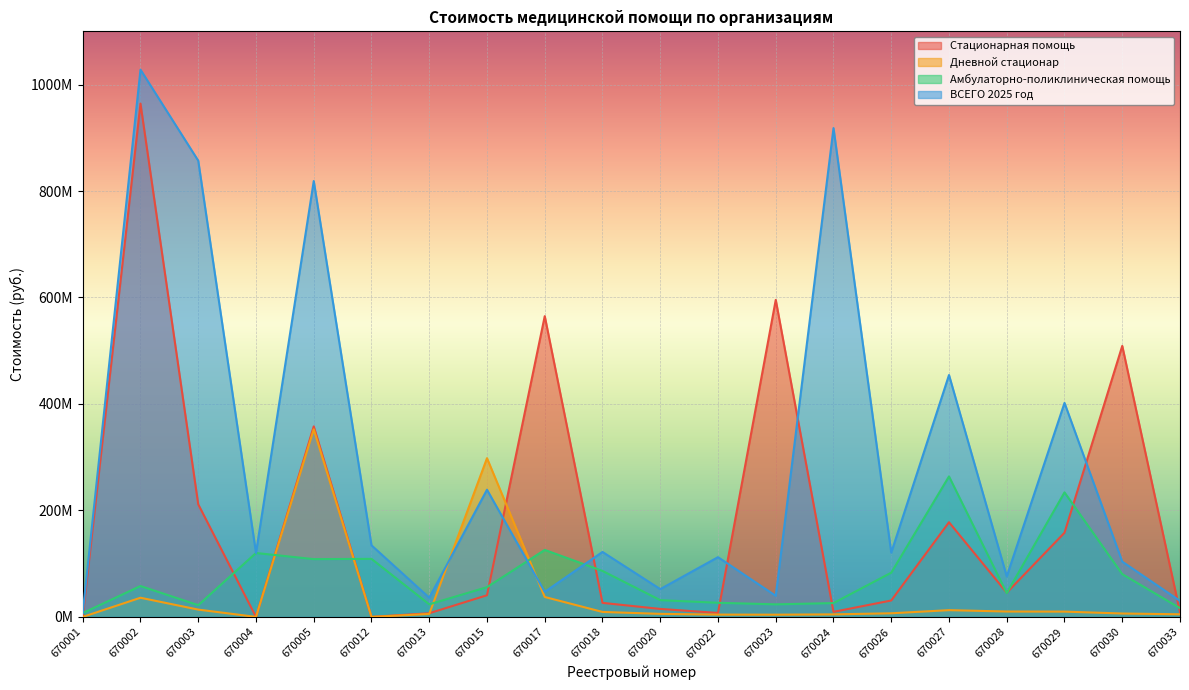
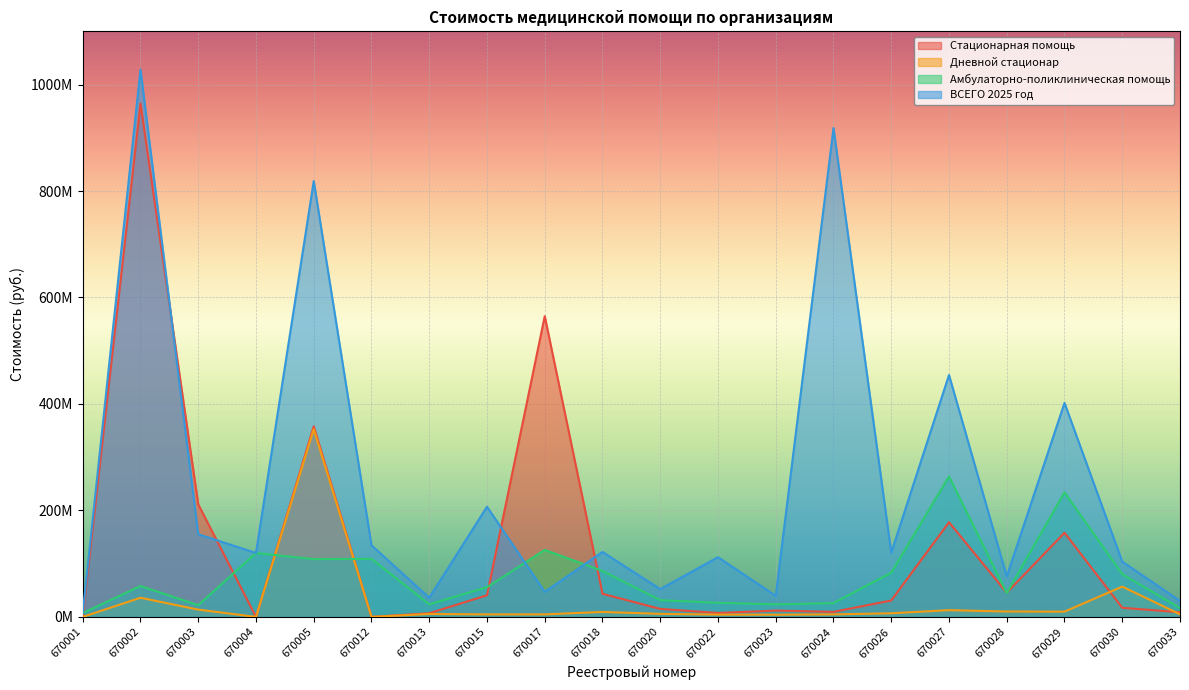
ВСЕГО 2025 год, 670003: 860000000 -> 160000000
Дневной стационар, 670015: 300000000 -> 0
ВСЕГО 2025 год, 670015: 240000000 -> 210000000
Дневной стационар, 670017: 40000000 -> 0
Стационарная помощь, 670018: 30000000 -> 40000000
Стационарная помощь, 670023: 600000000 -> 10000000
Стационарная помощь, 670030: 510000000 -> 20000000
Дневной стационар, 670030: 10000000 -> 60000000
